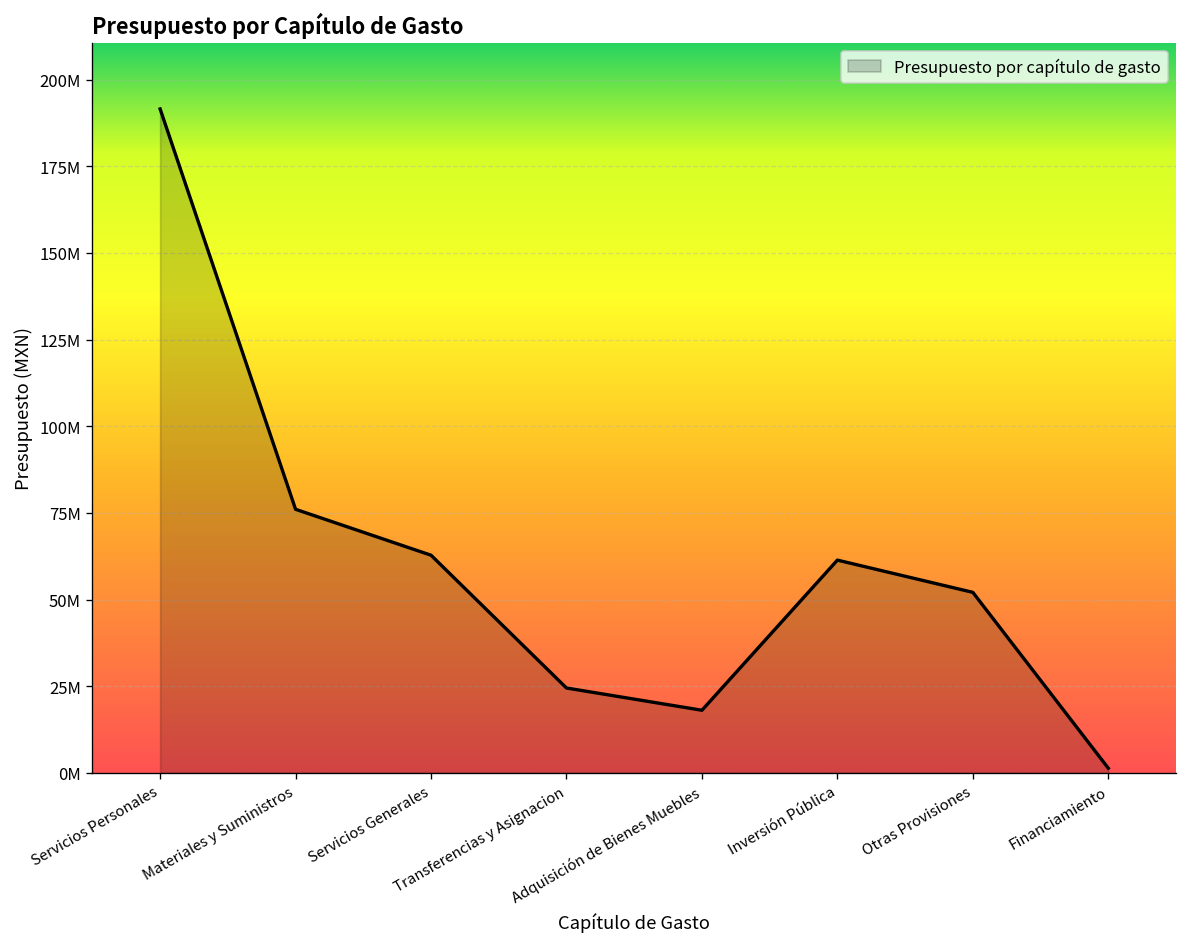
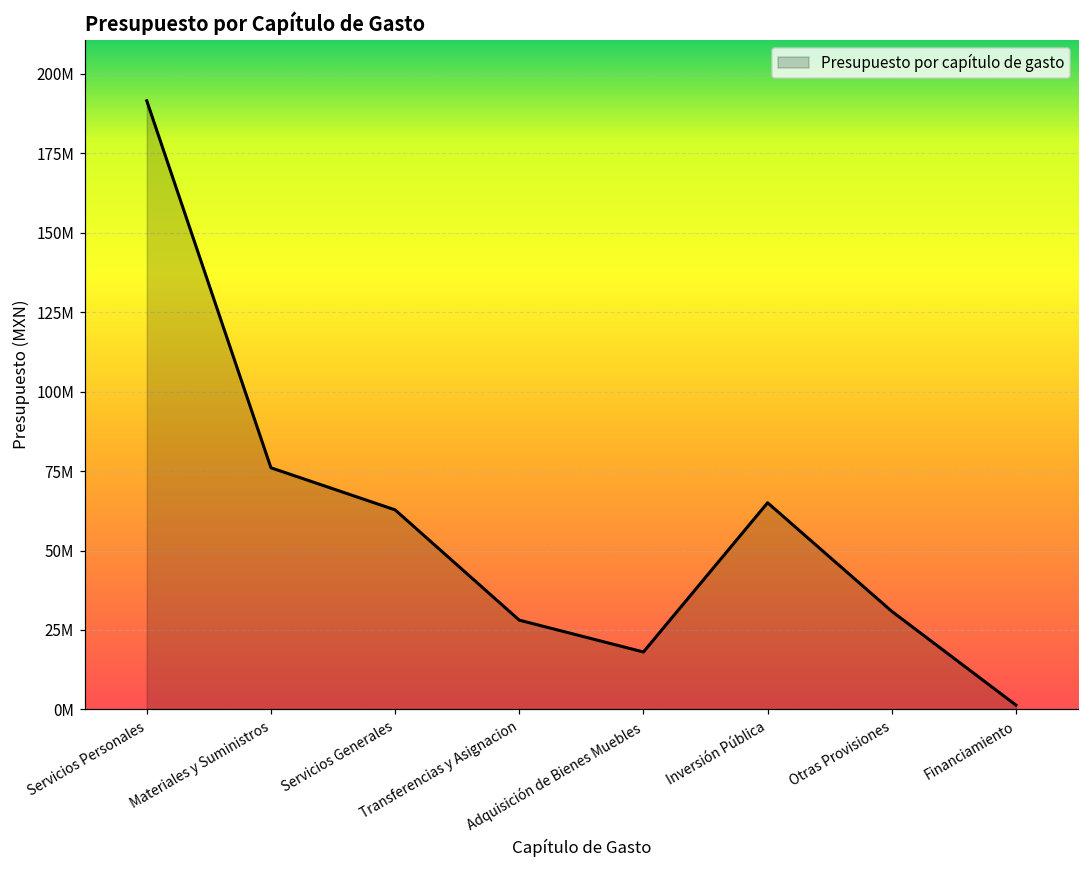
Transferencias y Asignacion: 24000000 -> 28000000
Inversión Pública: 61000000 -> 65000000
Otras Provisiones: 52000000 -> 31000000
